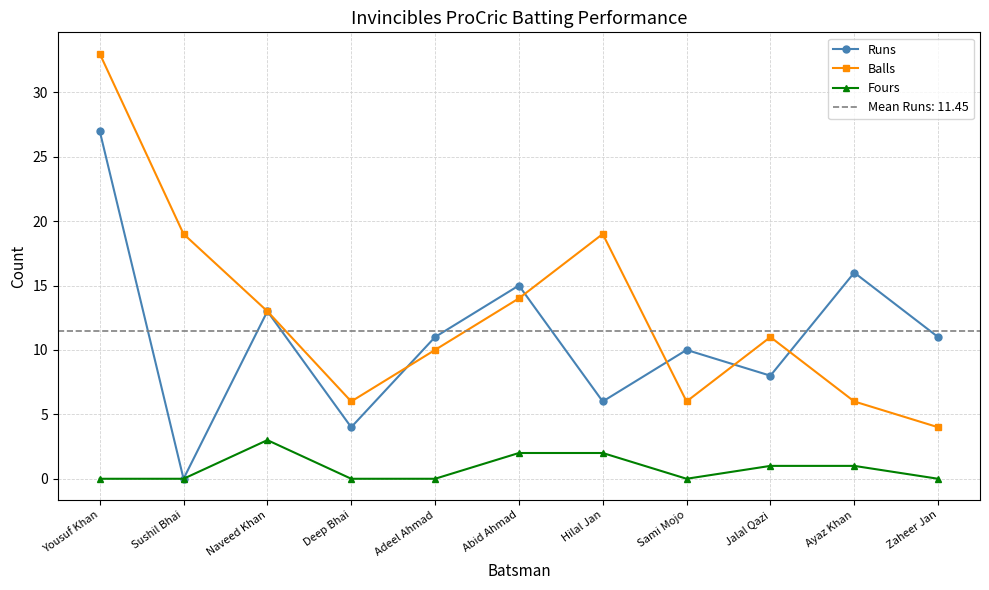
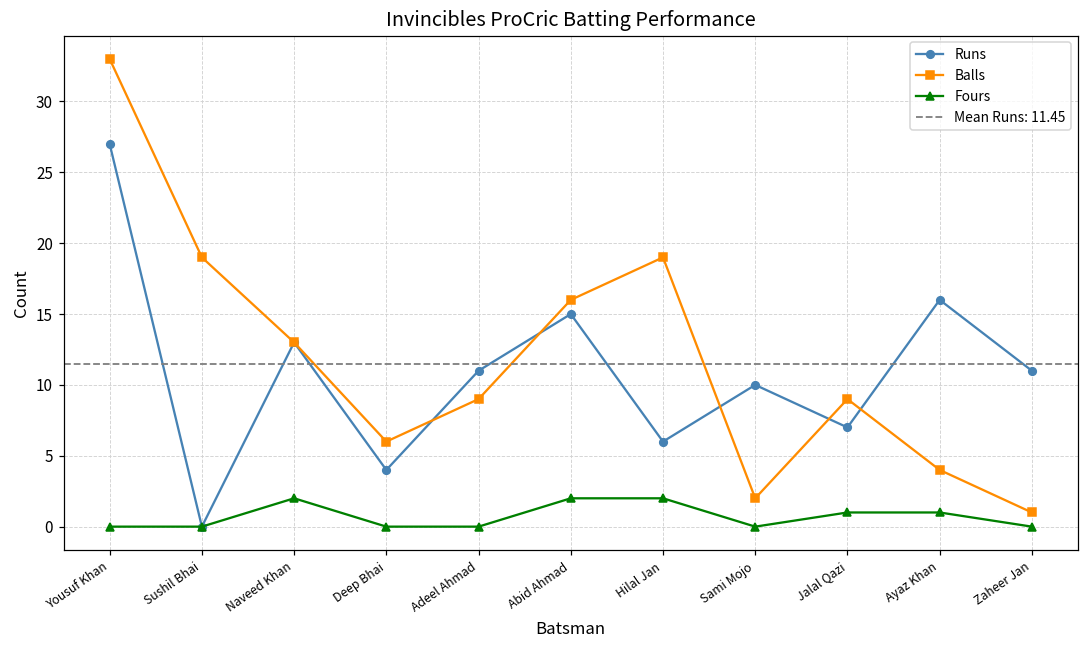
Fours, Naveed Khan: 3 -> 2
Balls, Adeel Ahmad: 10 -> 9
Balls, Abid Ahmad: 14 -> 16
Balls, Sami Mojo: 6 -> 2
Runs, Jalal Qazi: 8 -> 7
Balls, Jalal Qazi: 11 -> 9
Balls, Ayaz Khan: 6 -> 4
Balls, Zaheer Jan: 4 -> 1
